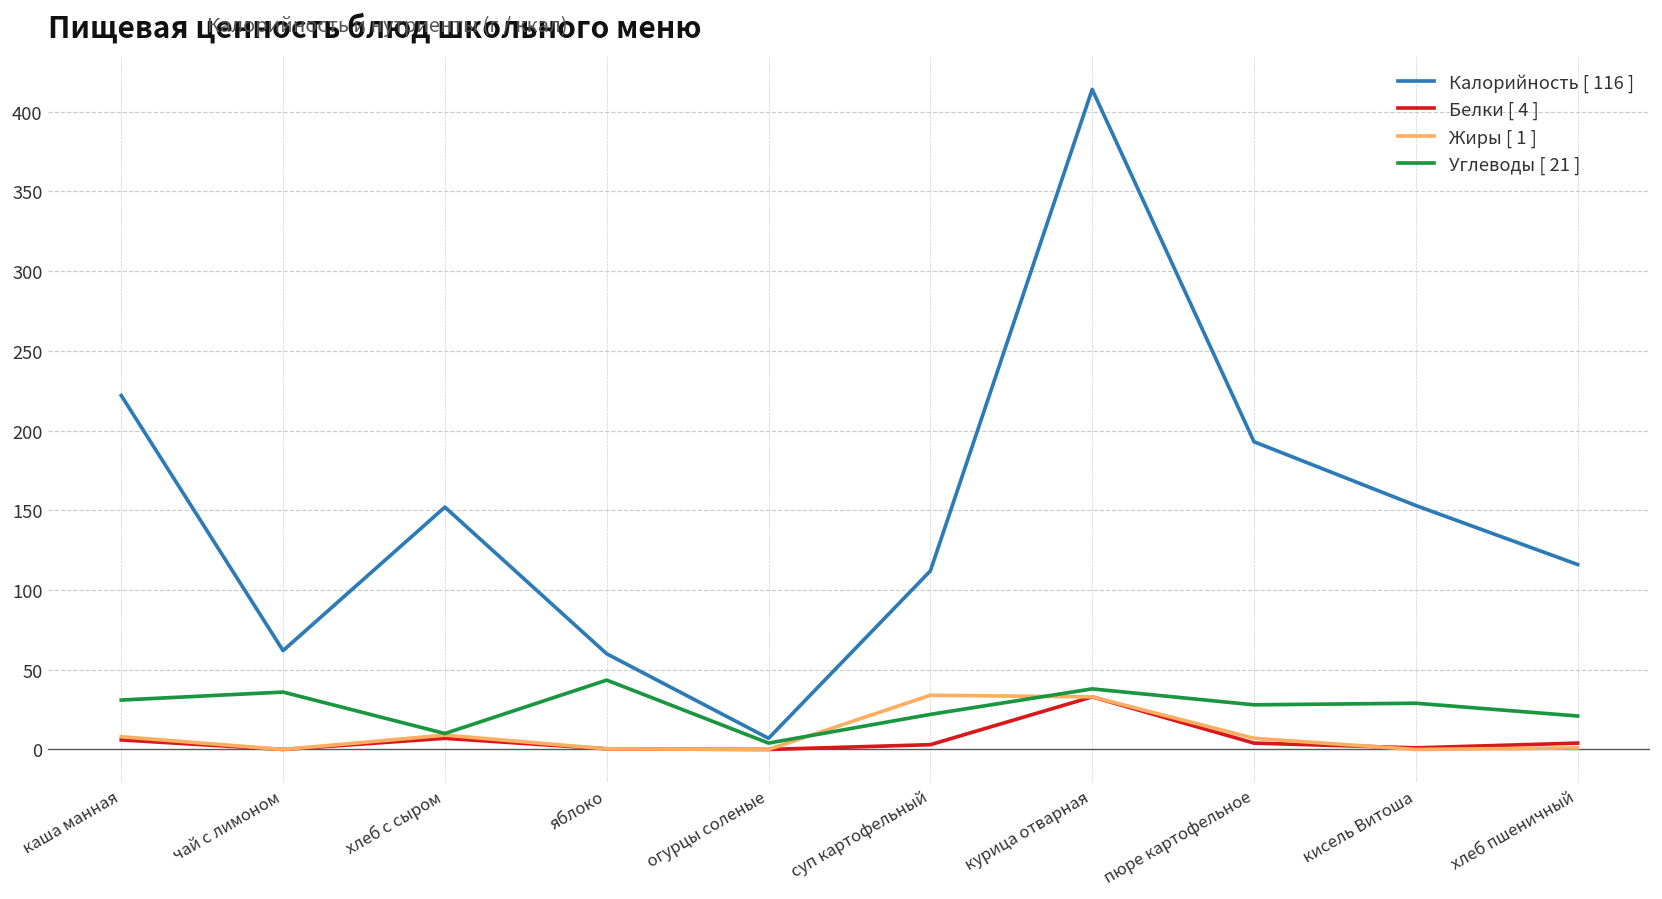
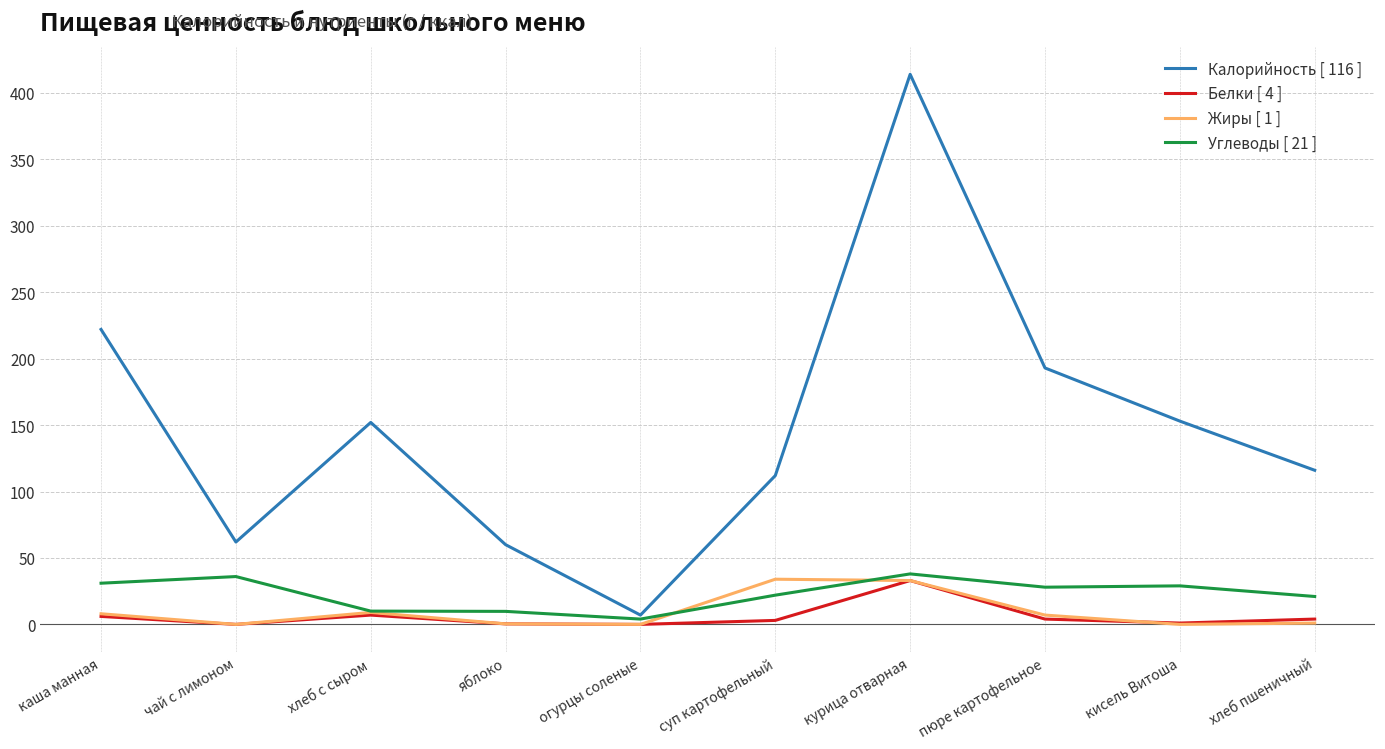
Углеводы [ 21 ], яблоко: 44 -> 10
